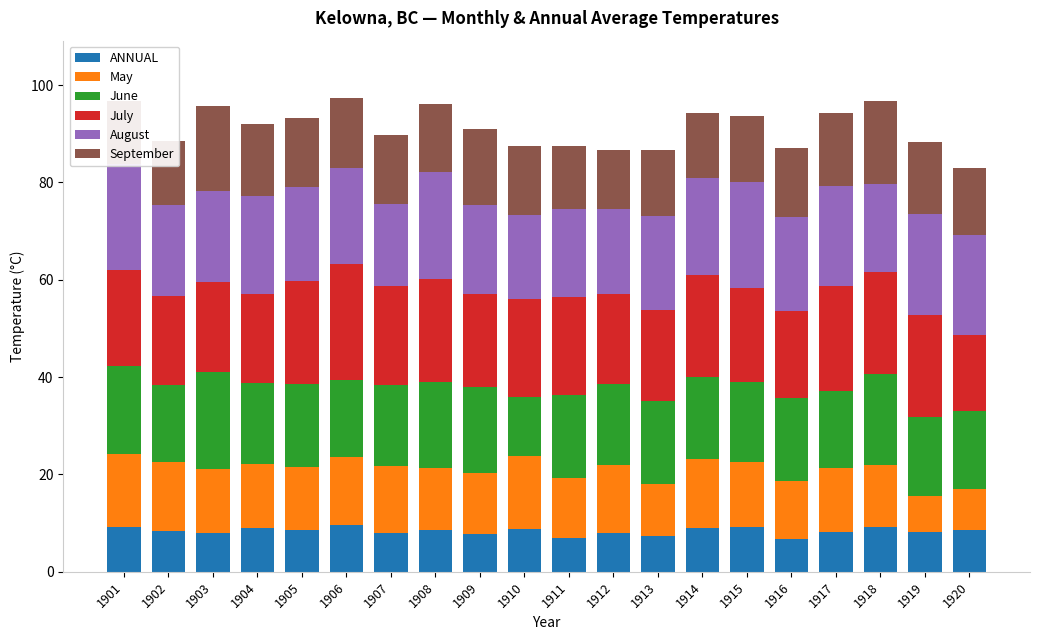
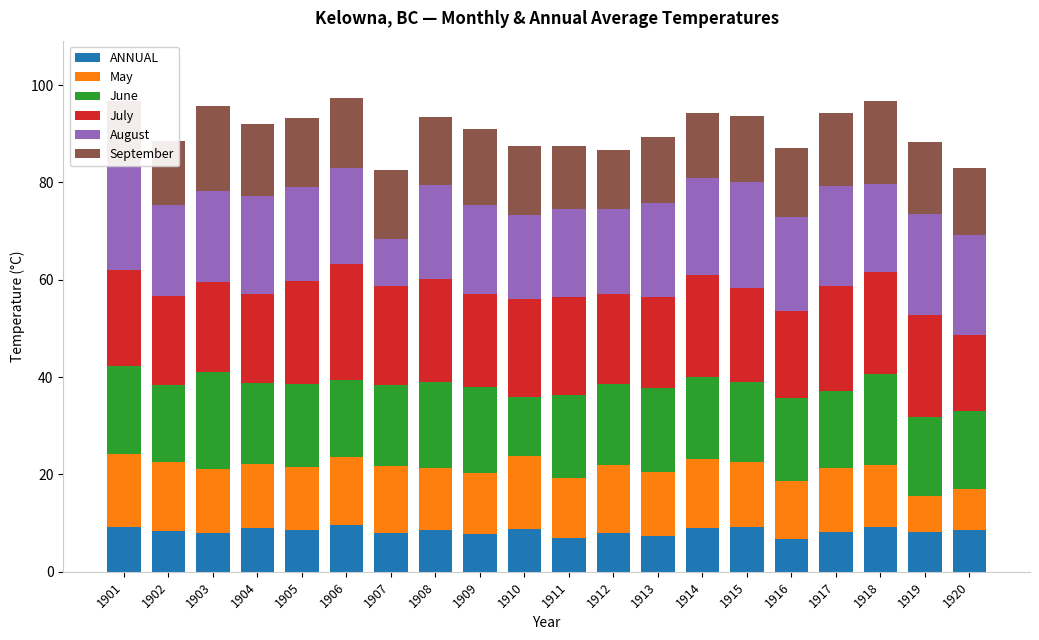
August, 1907: 17 -> 10
August, 1908: 22 -> 19
May, 1913: 11 -> 13
